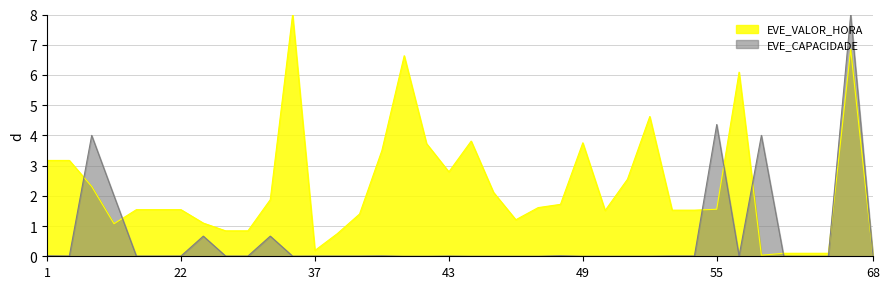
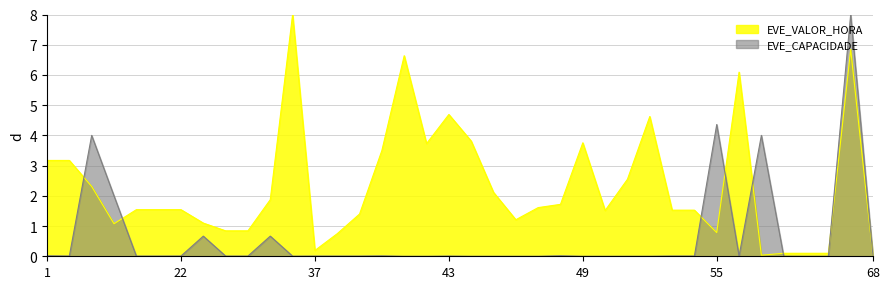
EVE_VALOR_HORA, 43: 2.8 -> 4.7
EVE_VALOR_HORA, 55: 1.6 -> 0.8
